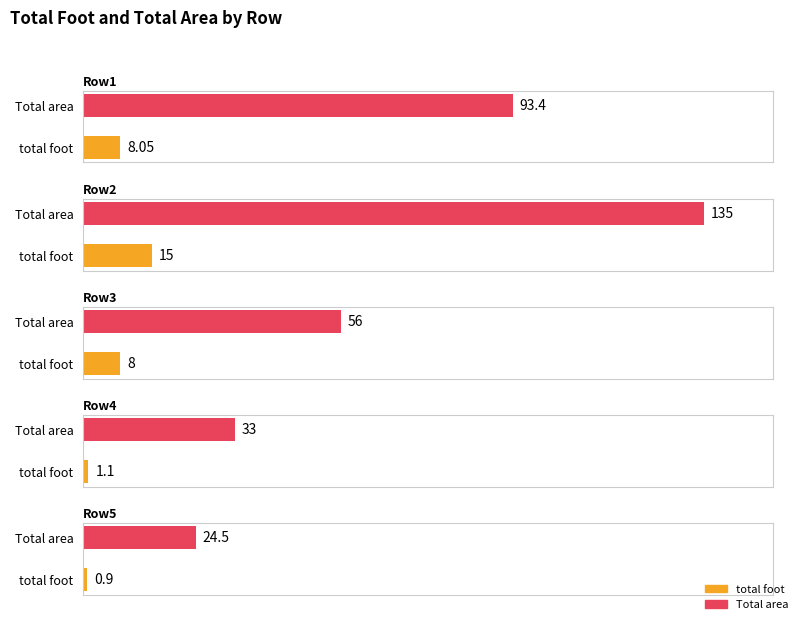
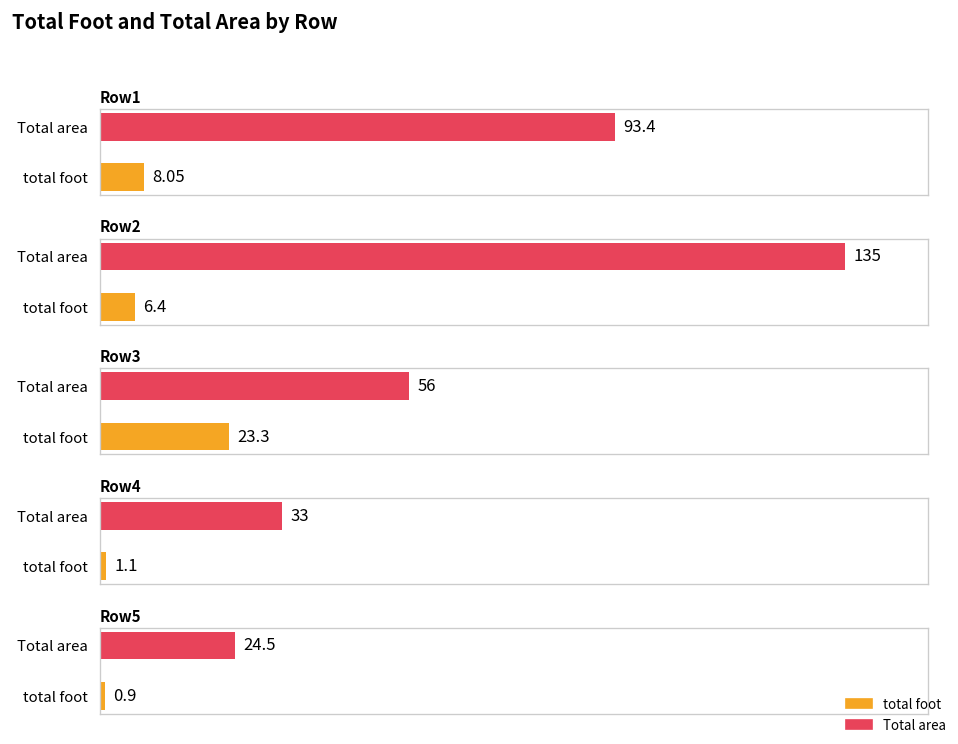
Row2, total foot: 15 -> 6.4
Row3, total foot: 8 -> 23.3
